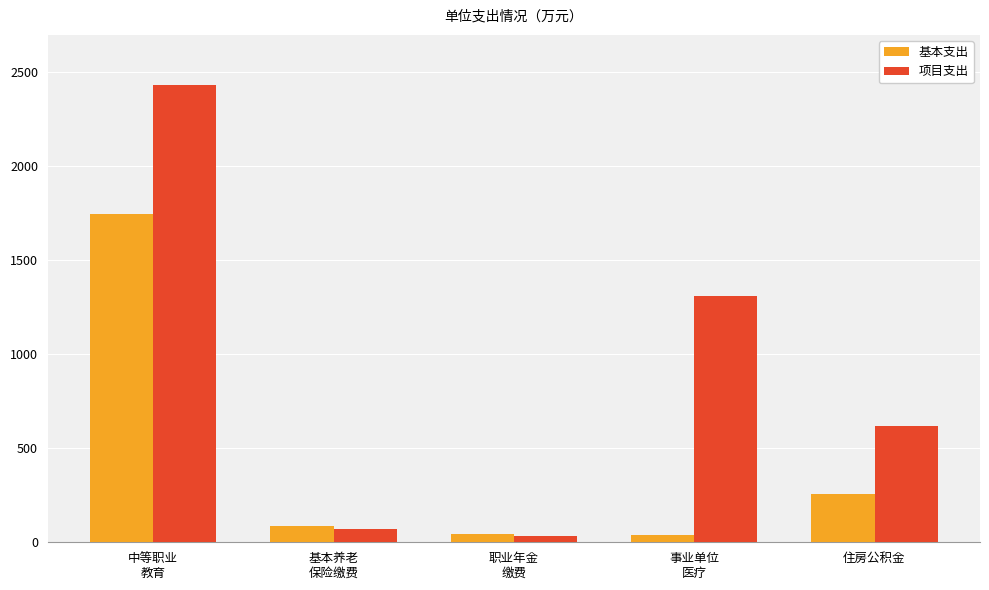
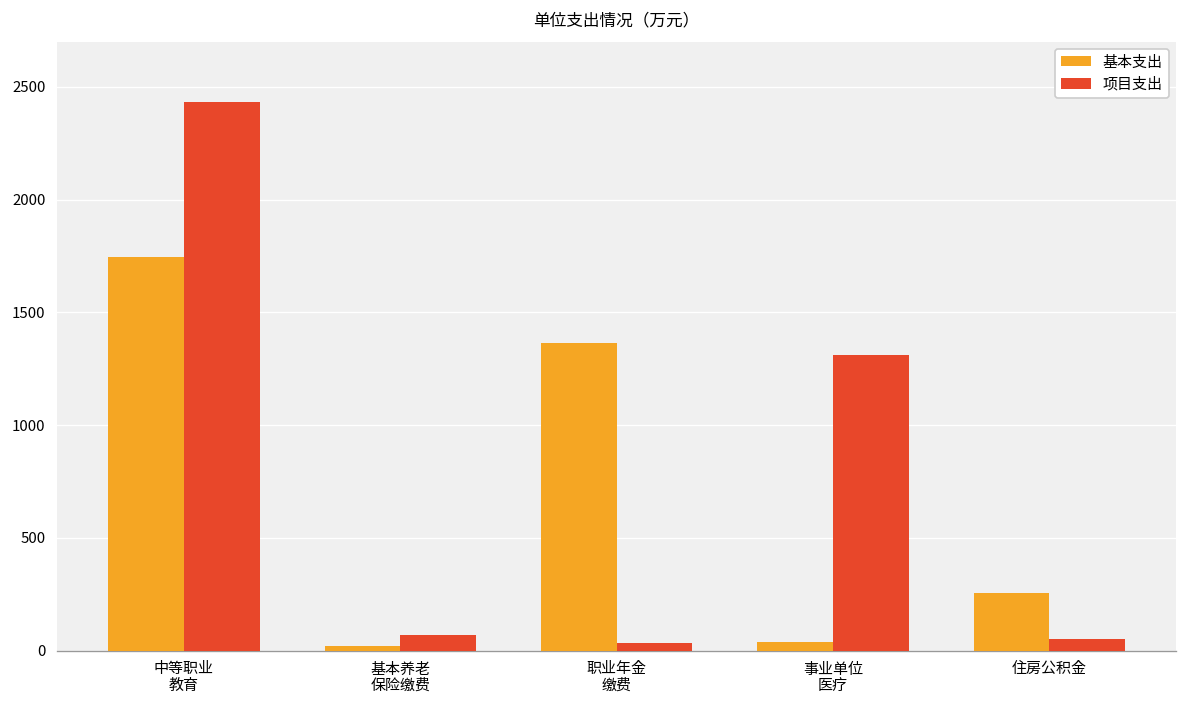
基本支出, 基本养老 保险缴费: 90 -> 20
基本支出, 职业年金 缴费: 40 -> 1370
项目支出, 住房公积金: 620 -> 50
